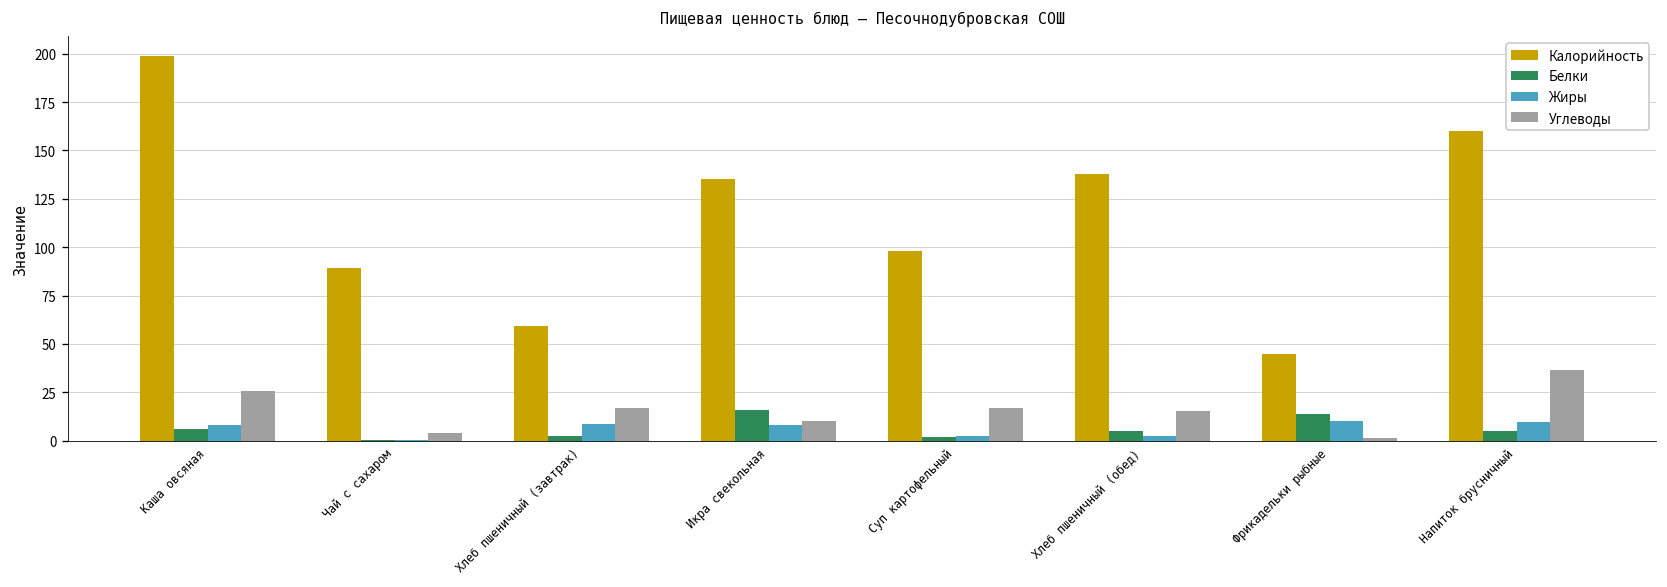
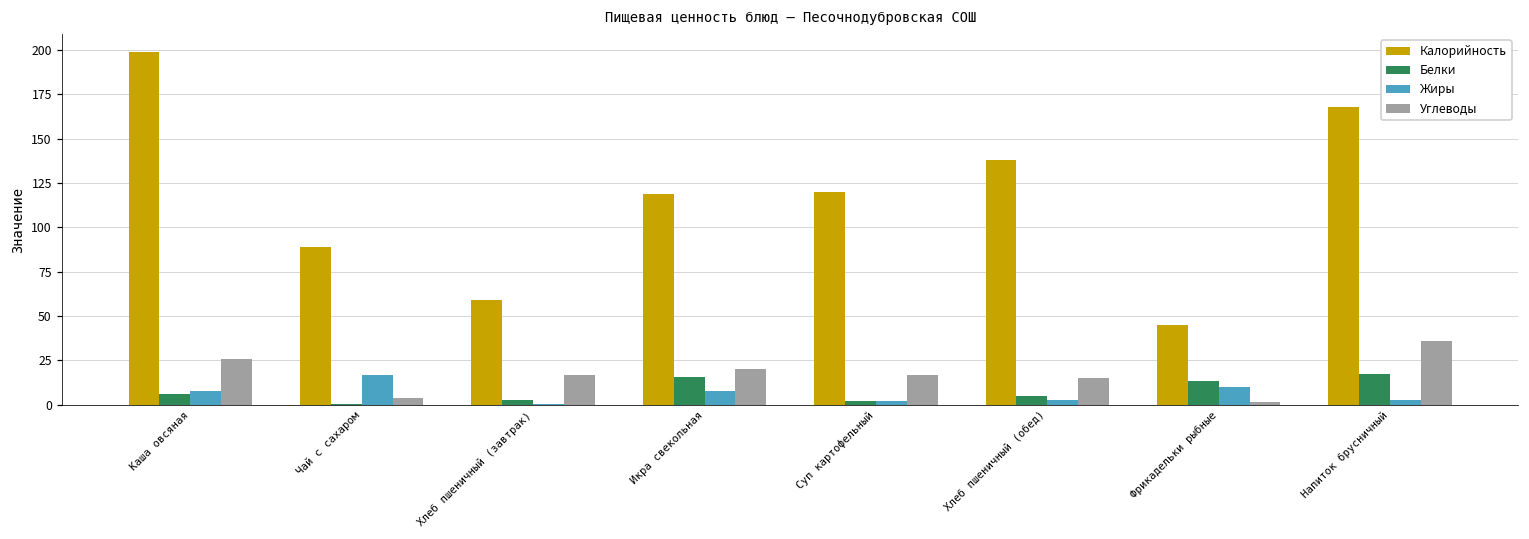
Жиры, Чай с сахаром: 0 -> 17
Жиры, Хлеб пшеничный (завтрак): 8 -> 0
Калорийность, Икра свекольная: 135 -> 119
Углеводы, Икра свекольная: 10 -> 20
Калорийность, Суп картофельный: 98 -> 120
Калорийность, Напиток брусничный: 160 -> 168
Белки, Напиток брусничный: 5 -> 17
Жиры, Напиток брусничный: 10 -> 3
